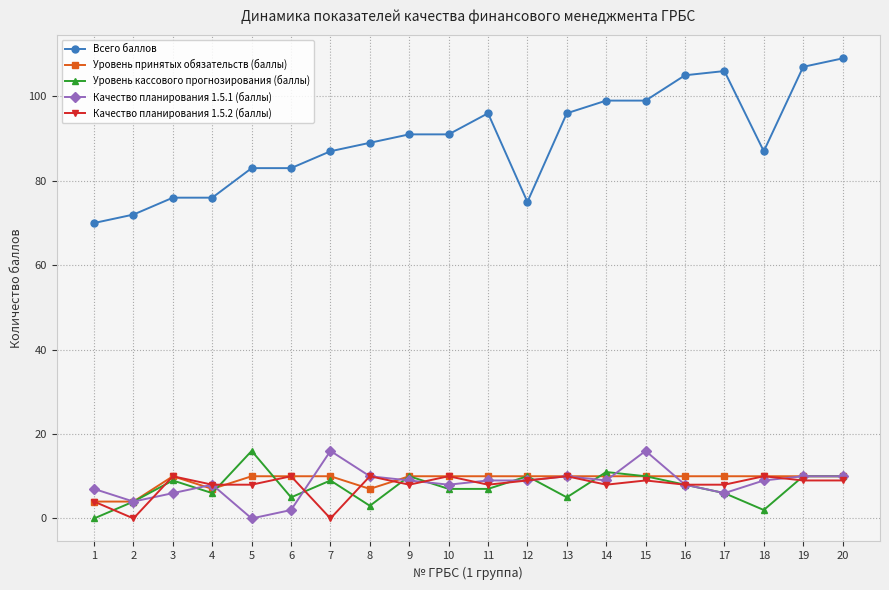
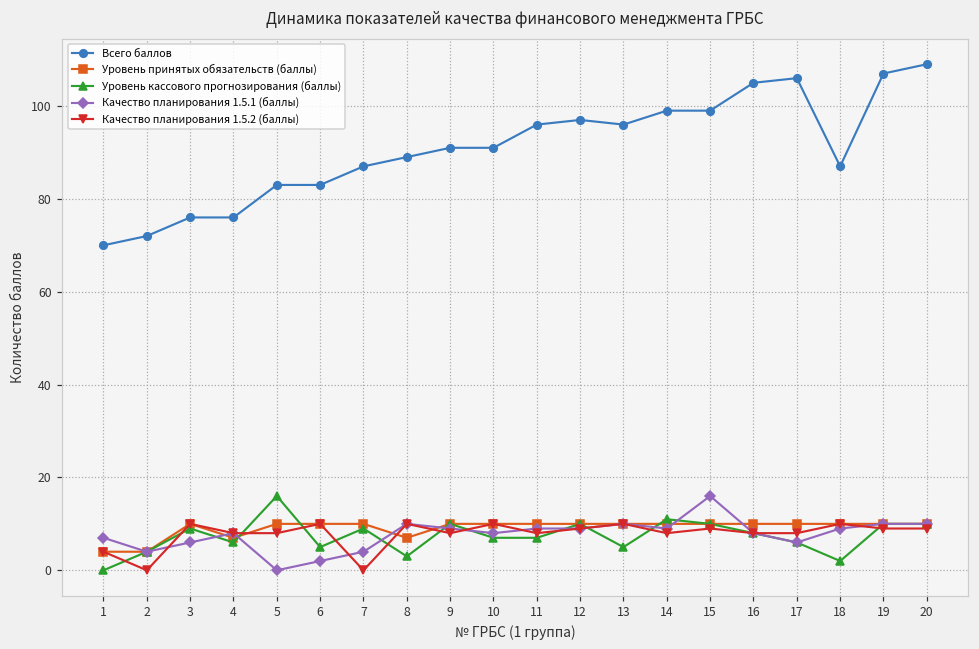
Качество планирования 1.5.1 (баллы), 7: 16 -> 4
Всего баллов, 12: 75 -> 97
